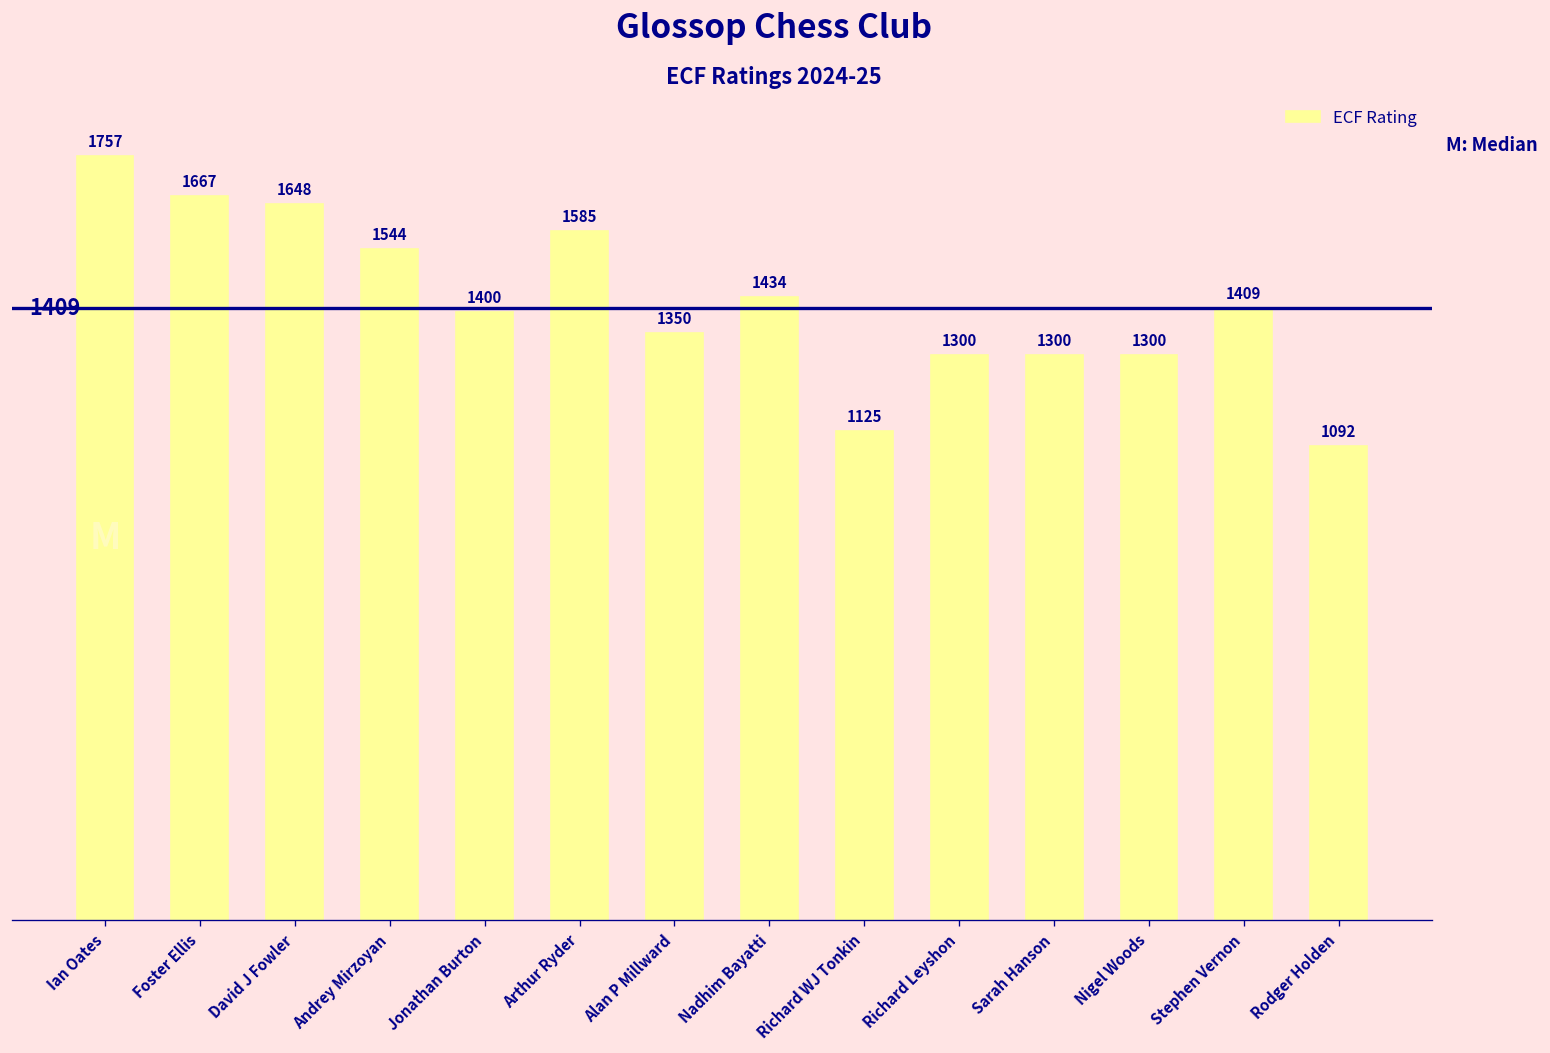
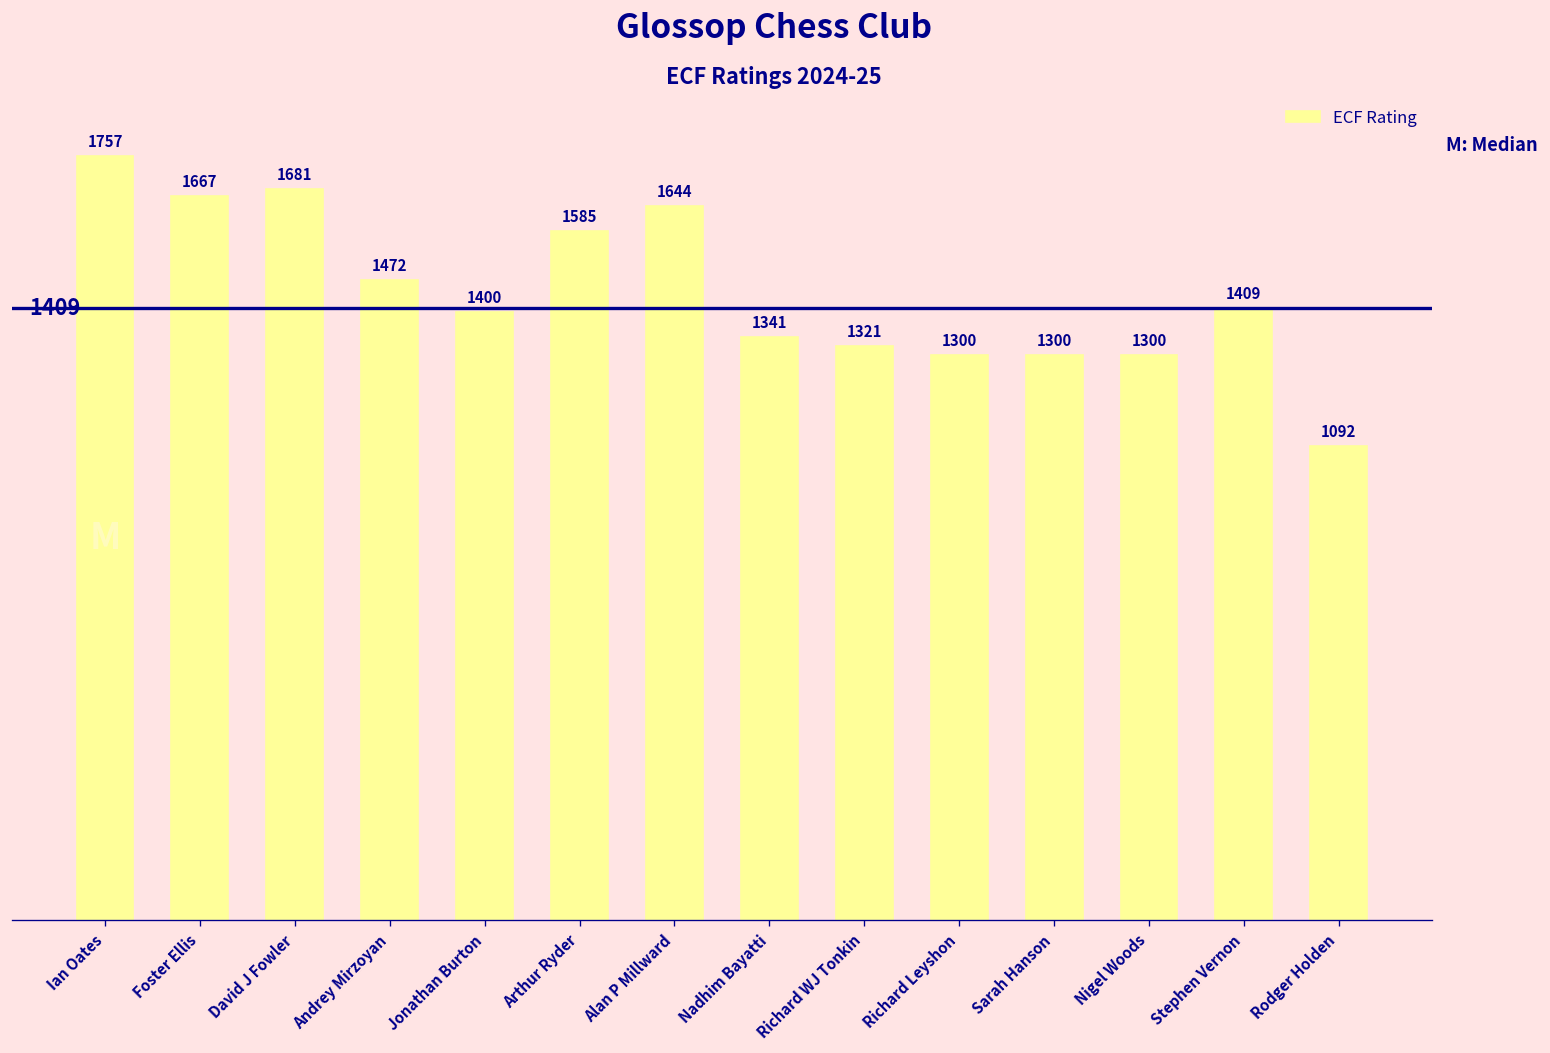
David J Fowler: 1648 -> 1681
Andrey Mirzoyan: 1544 -> 1472
Alan P Millward: 1350 -> 1644
Nadhim Bayatti: 1434 -> 1341
Richard WJ Tonkin: 1125 -> 1321
